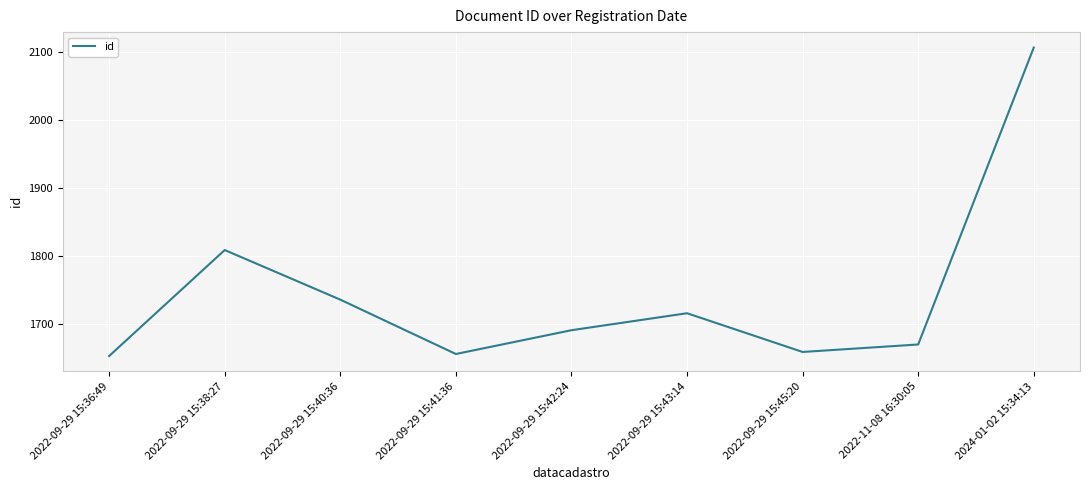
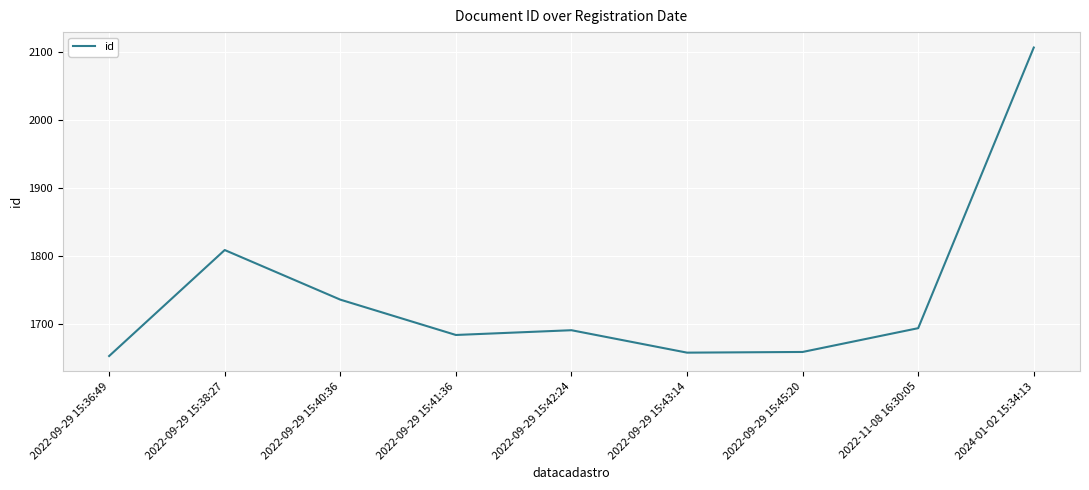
2022-09-29 15:41:36: 1660 -> 1680
2022-09-29 15:43:14: 1720 -> 1660
2022-11-08 16:30:05: 1670 -> 1690
